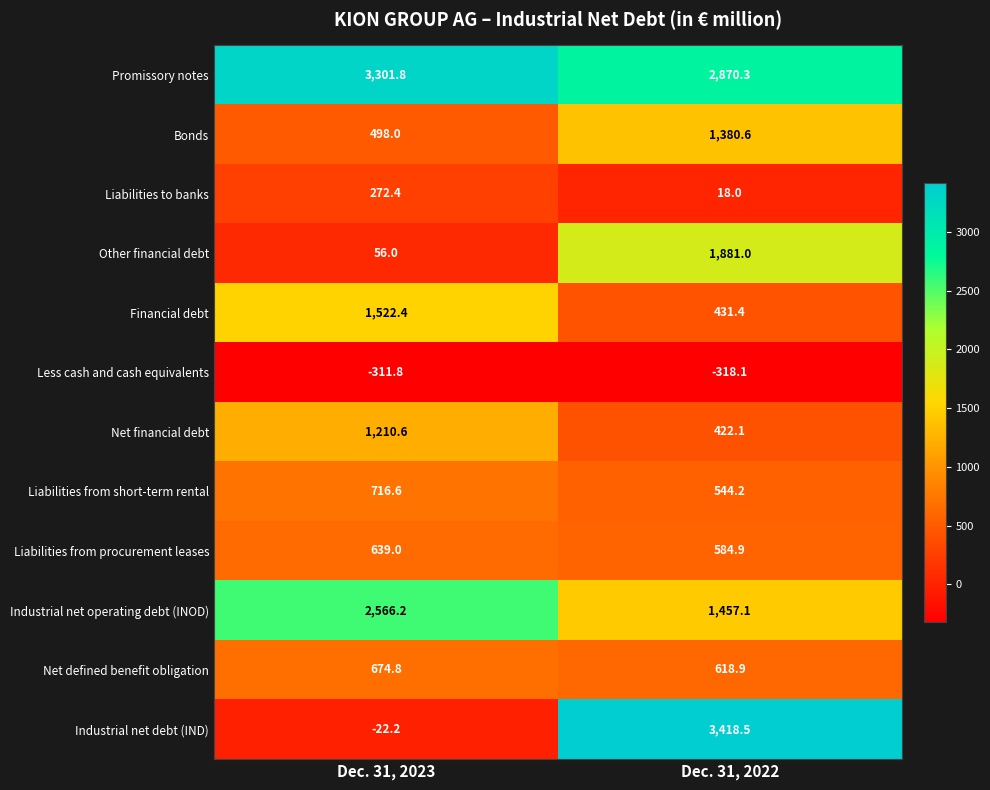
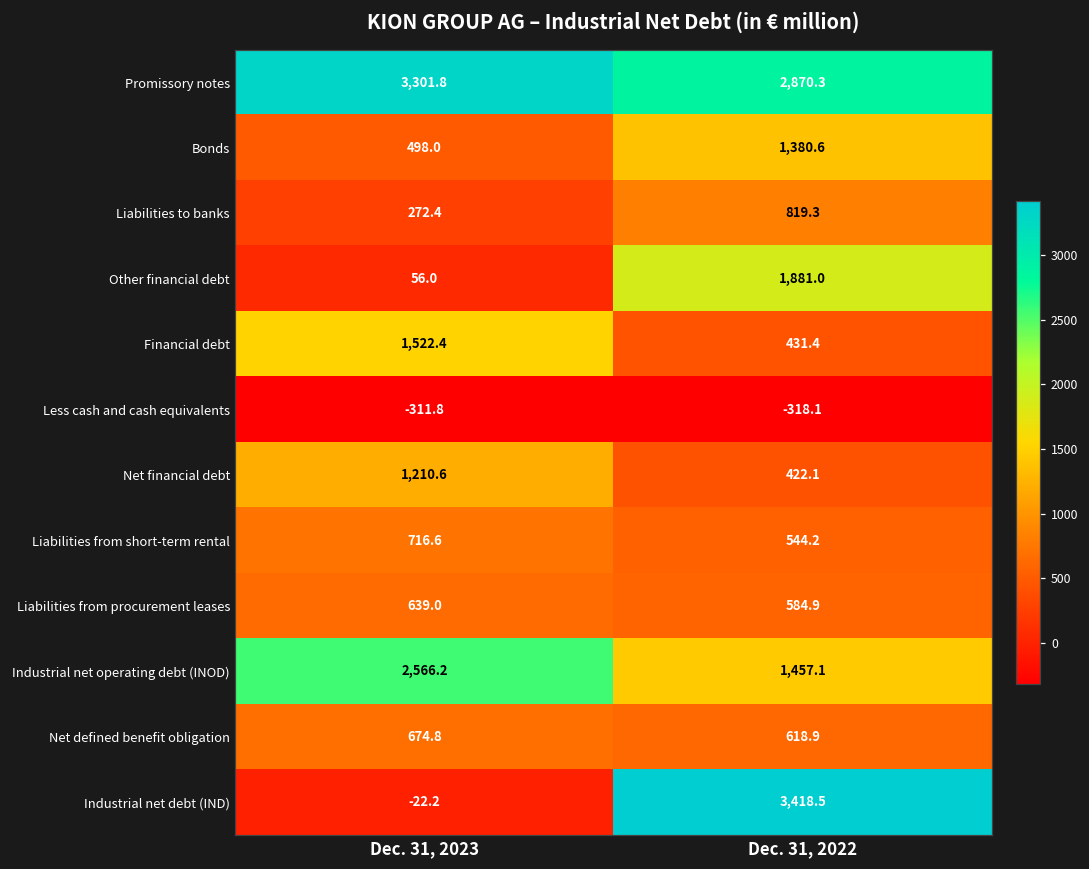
Liabilities to banks, Dec. 31, 2022: 18.0 -> 819.3
